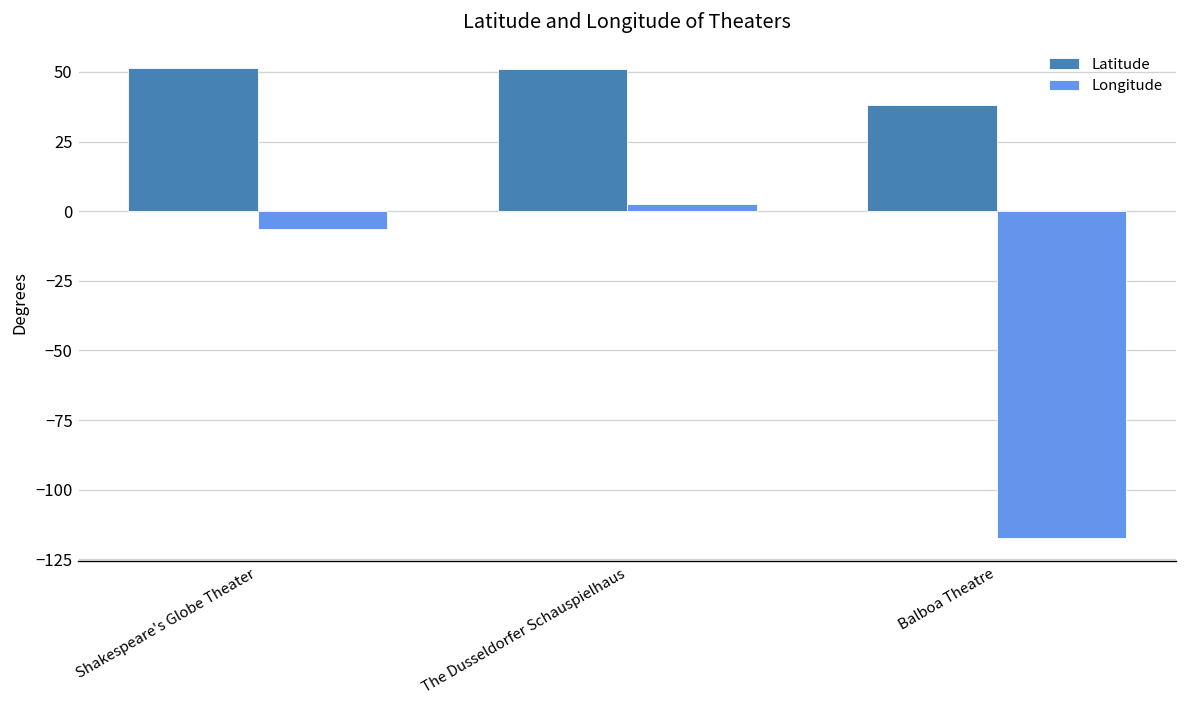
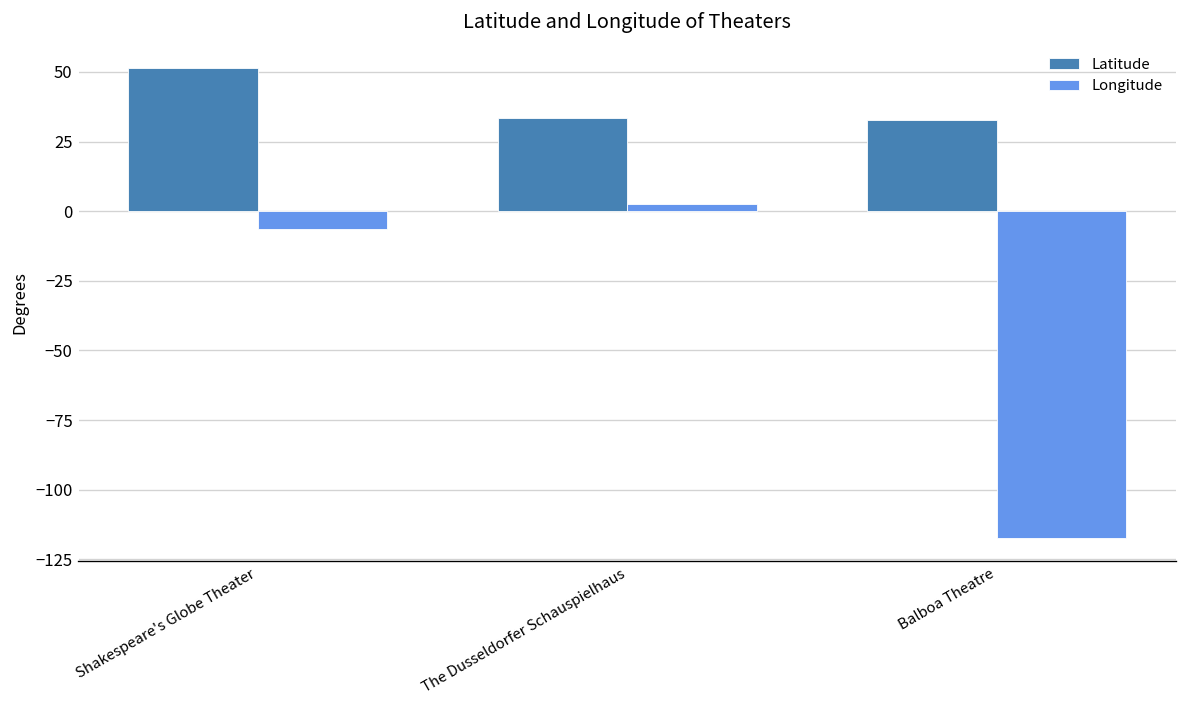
Latitude, The Dusseldorfer Schauspielhaus: 51 -> 33
Latitude, Balboa Theatre: 38 -> 33
